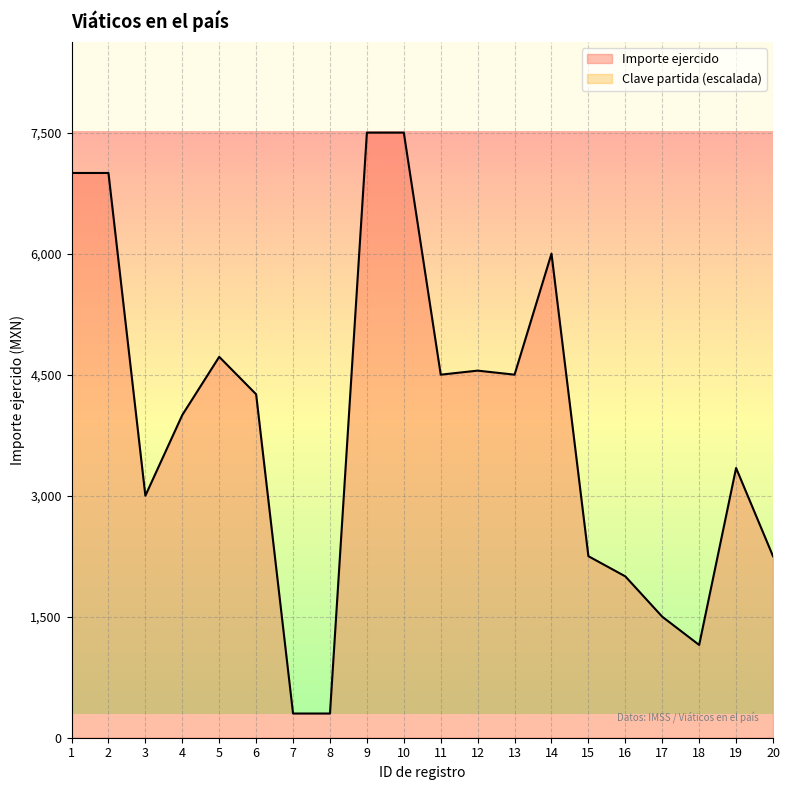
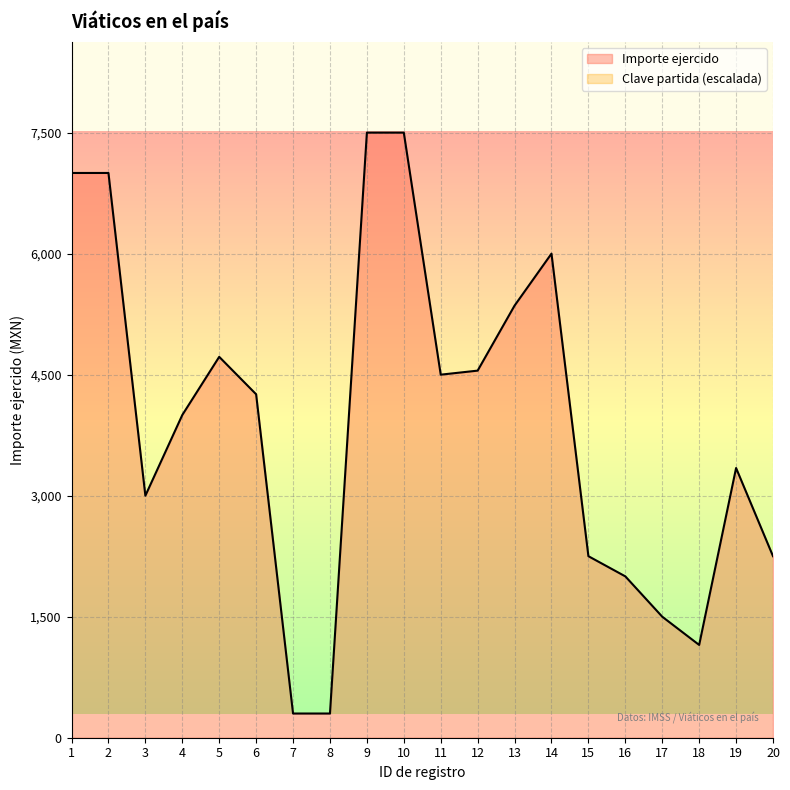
13: 4,500 -> 5,400
